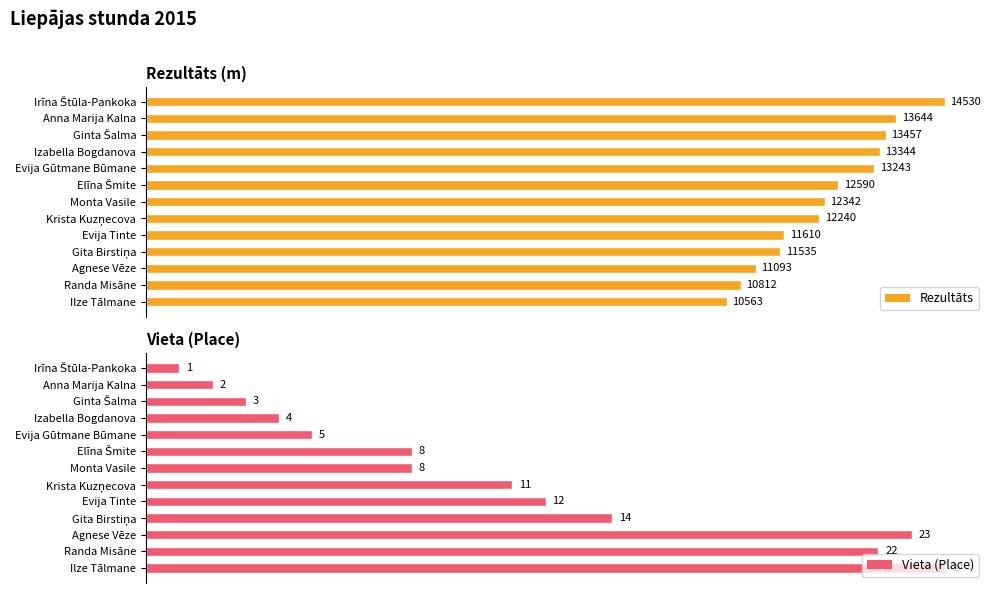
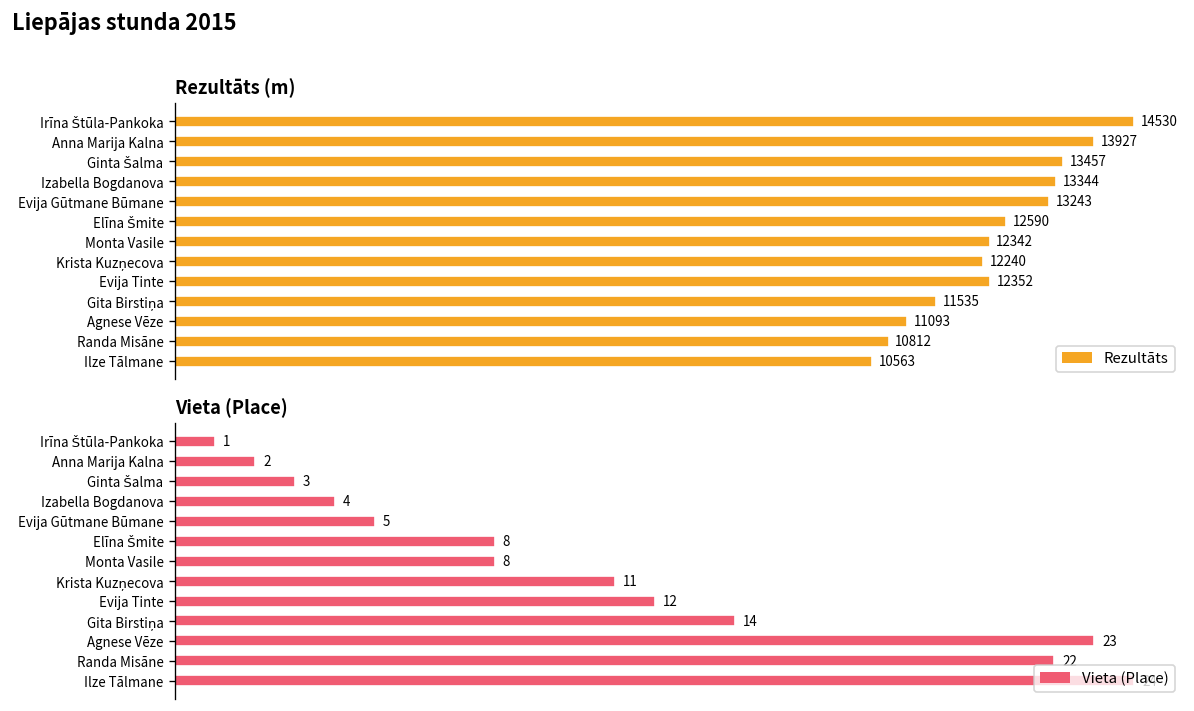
Rezultāts (m), Anna Marija Kalna: 13644 -> 13927
Rezultāts (m), Evija Tinte: 11610 -> 12352
